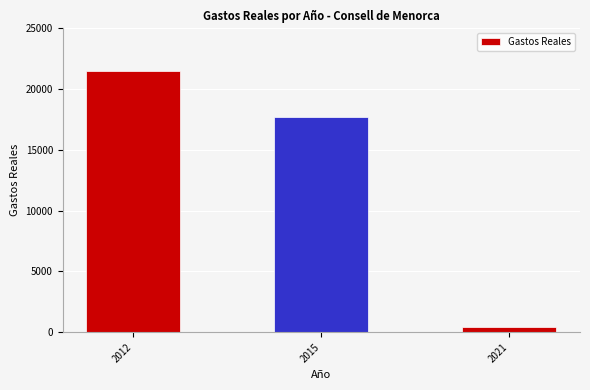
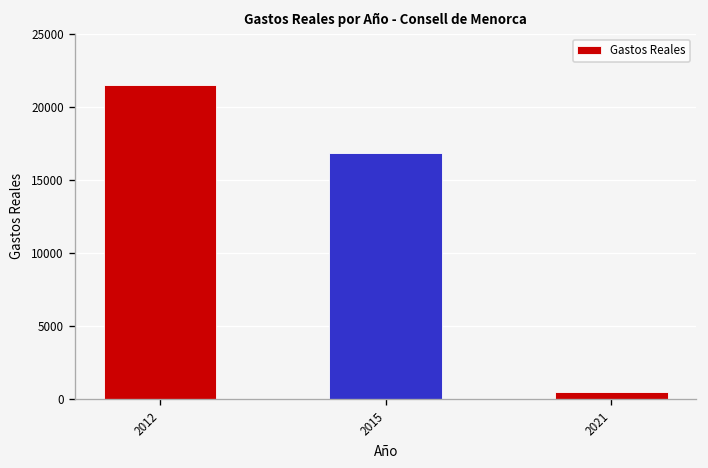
2015: 17700 -> 16800
